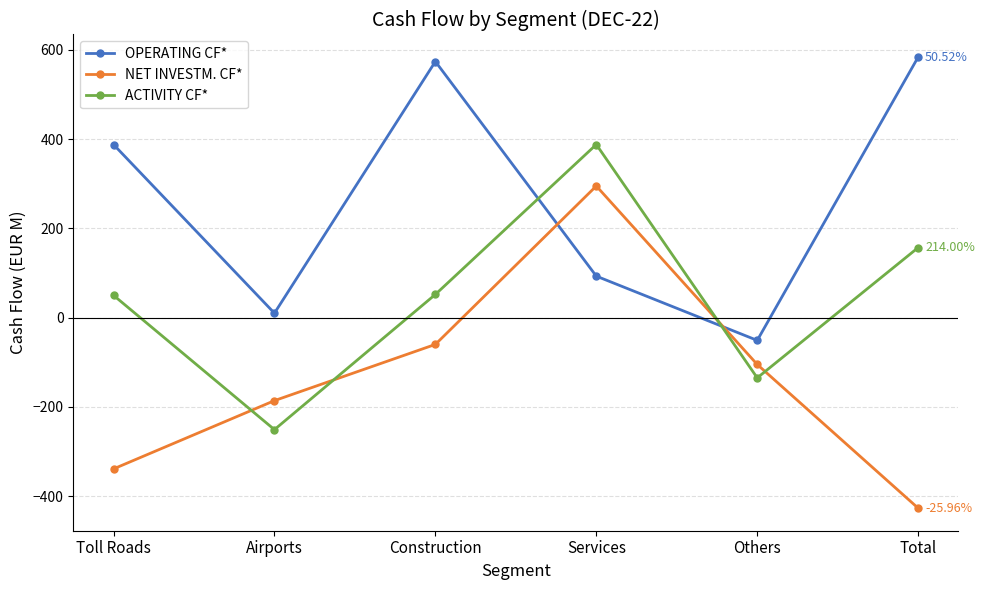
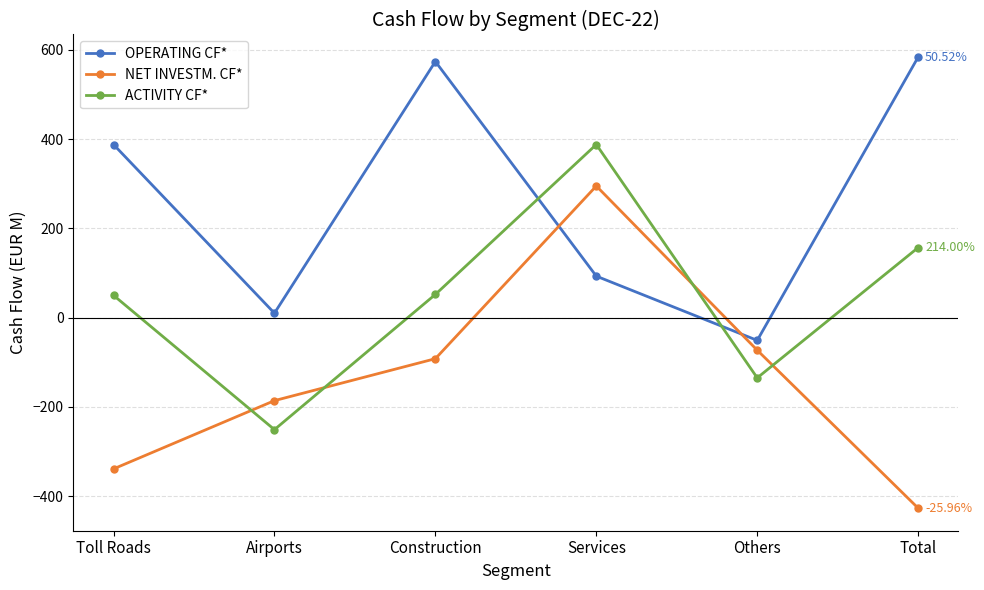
NET INVESTM. CF*, Construction: -60 -> -90
NET INVESTM. CF*, Others: -110 -> -70
